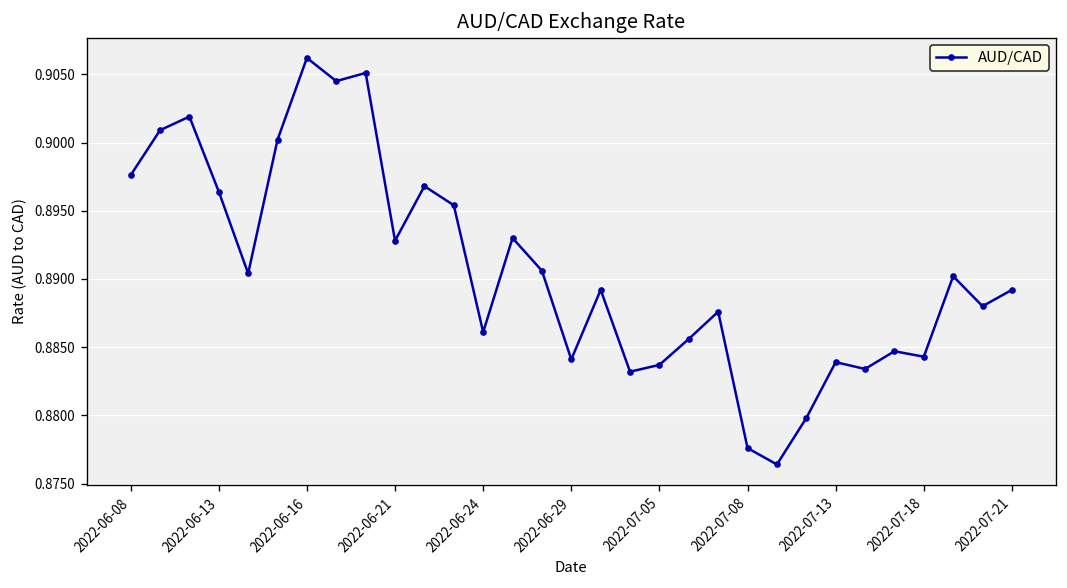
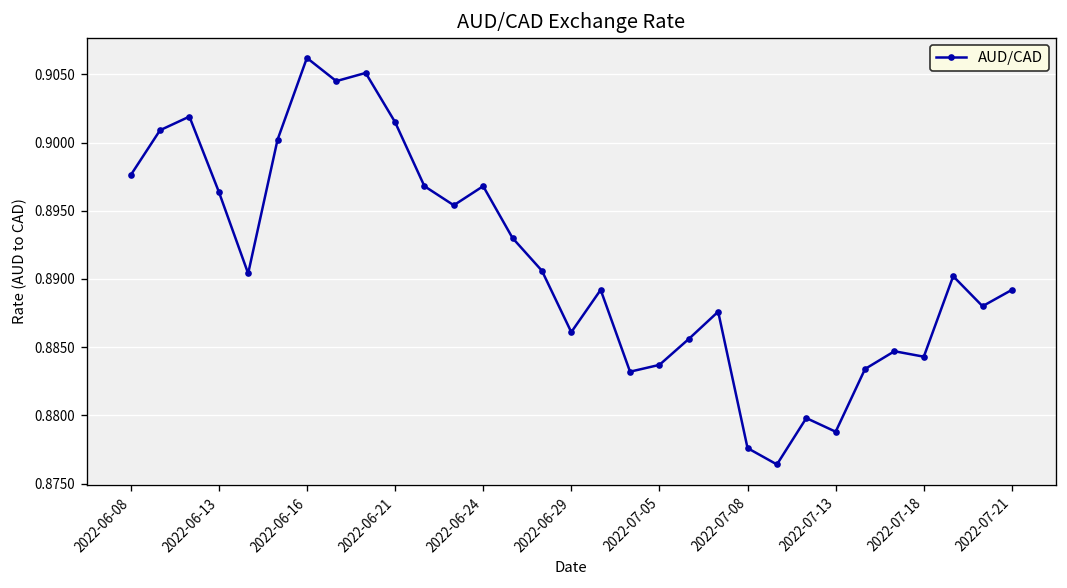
2022-06-21: 0.8928 -> 0.9015
2022-06-24: 0.8861 -> 0.8968
2022-06-29: 0.8841 -> 0.8861
2022-07-13: 0.8839 -> 0.8788
